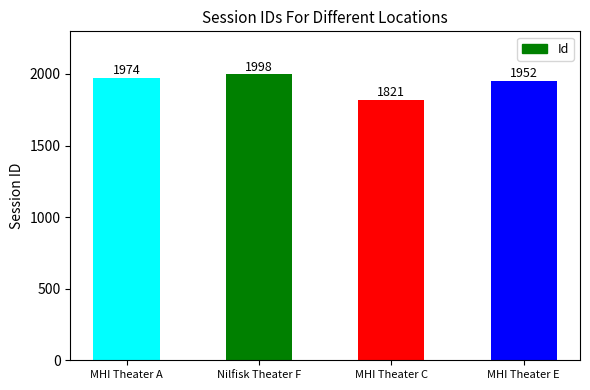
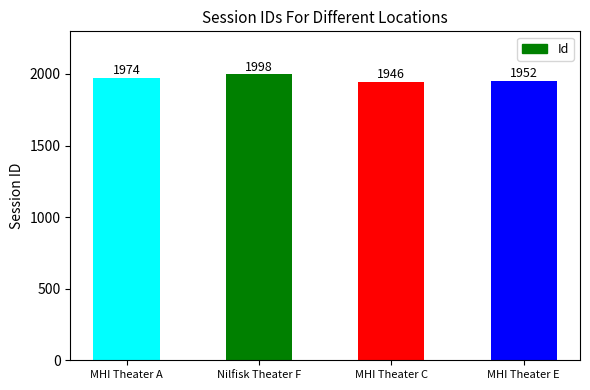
MHI Theater C: 1821 -> 1946
